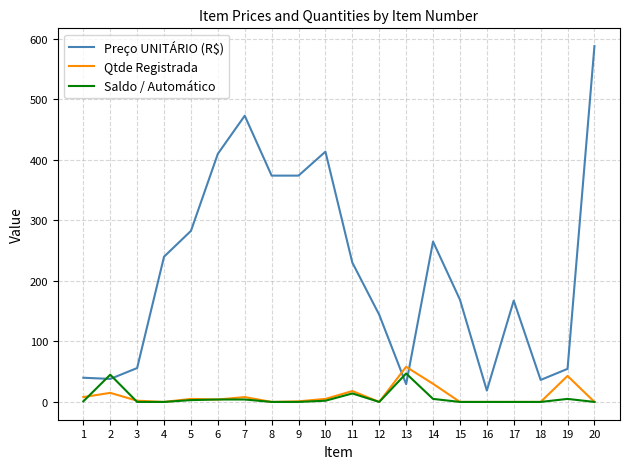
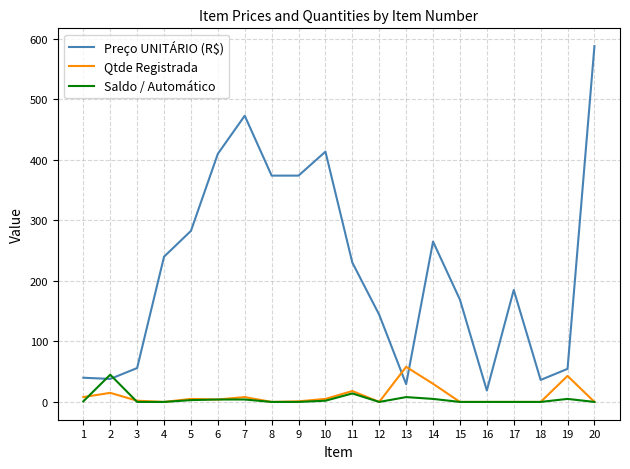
Saldo / Automático, 13: 50 -> 10
Preço UNITÁRIO (R$), 17: 170 -> 190
